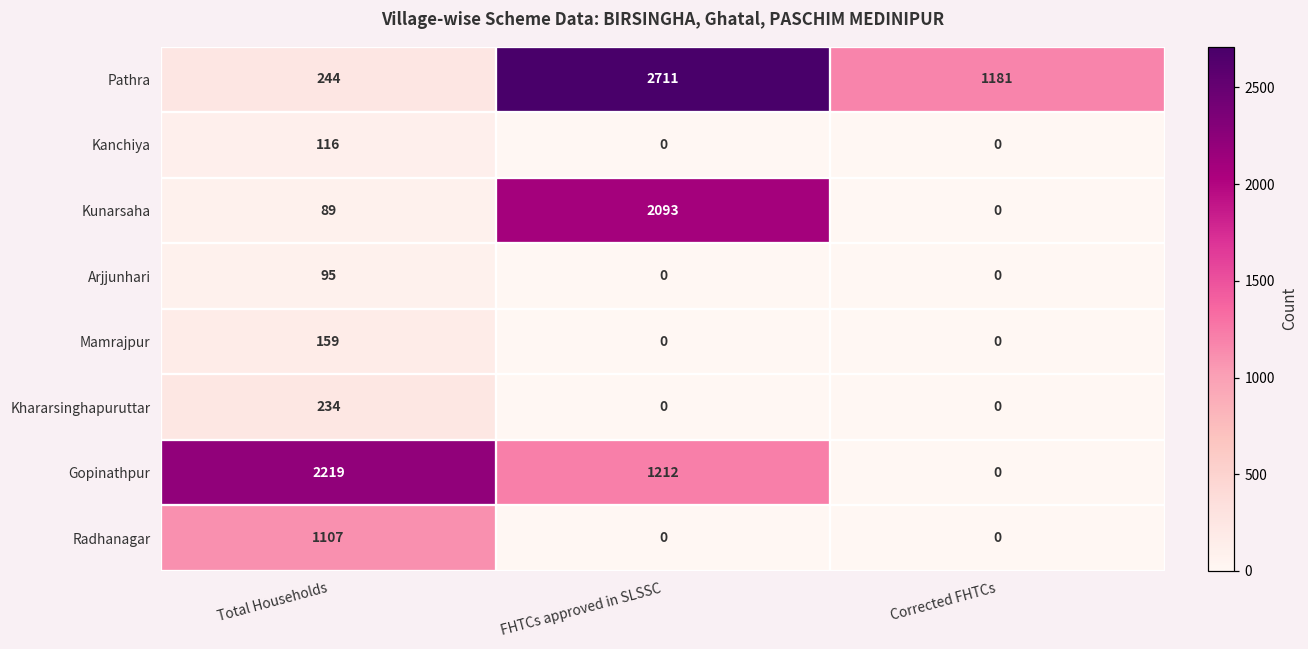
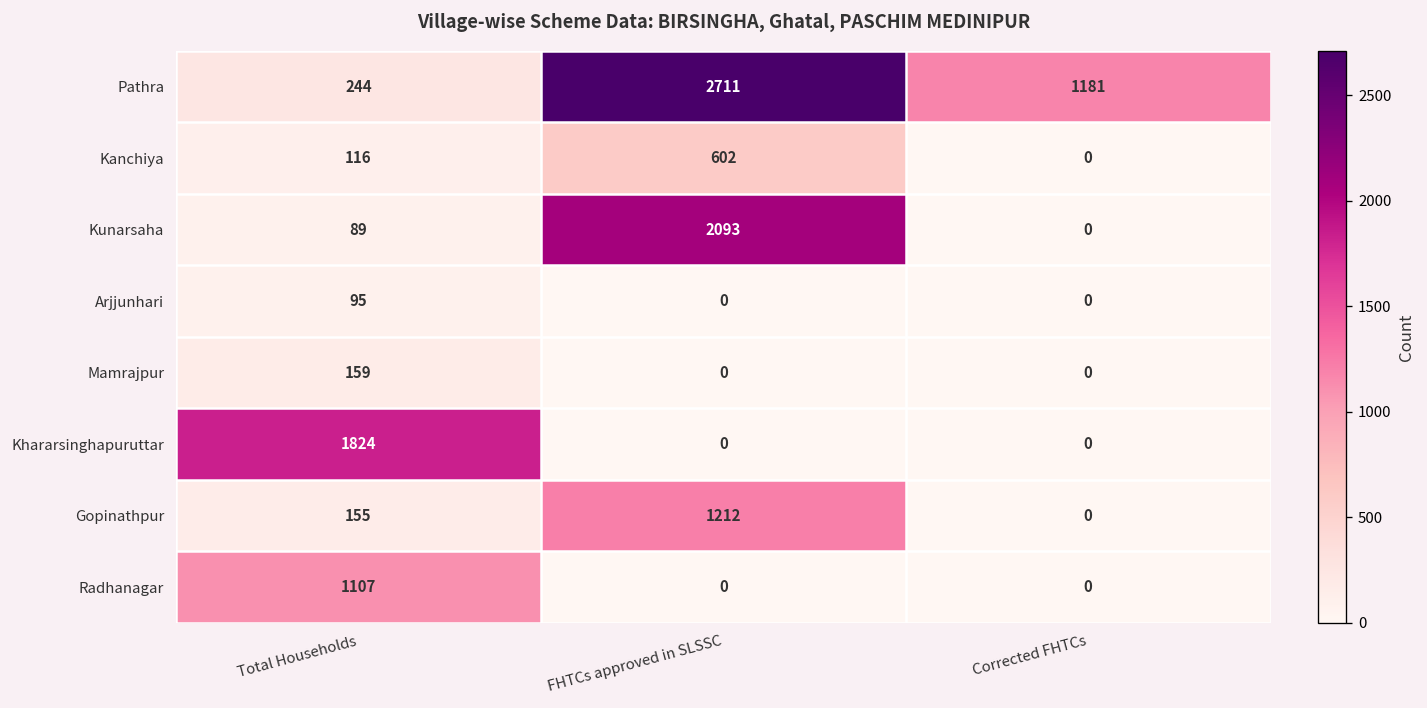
Kanchiya, FHTCs approved in SLSSC: 0 -> 602
Khararsinghapuruttar, Total Households: 234 -> 1824
Gopinathpur, Total Households: 2219 -> 155
